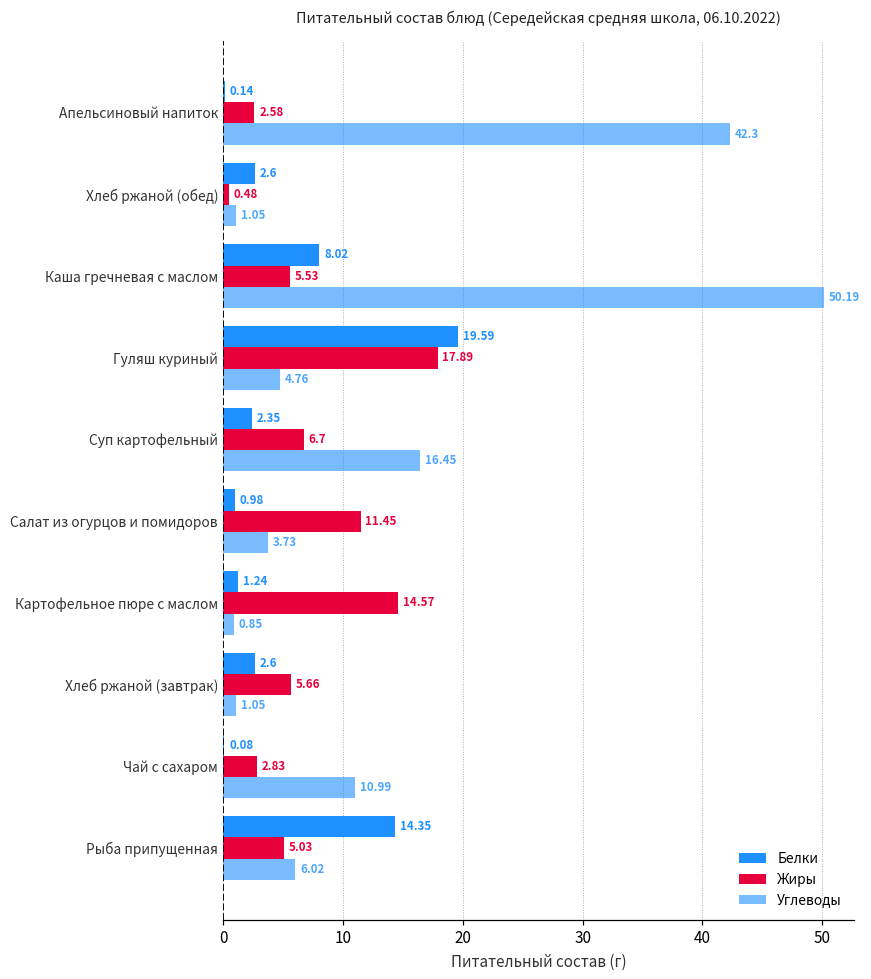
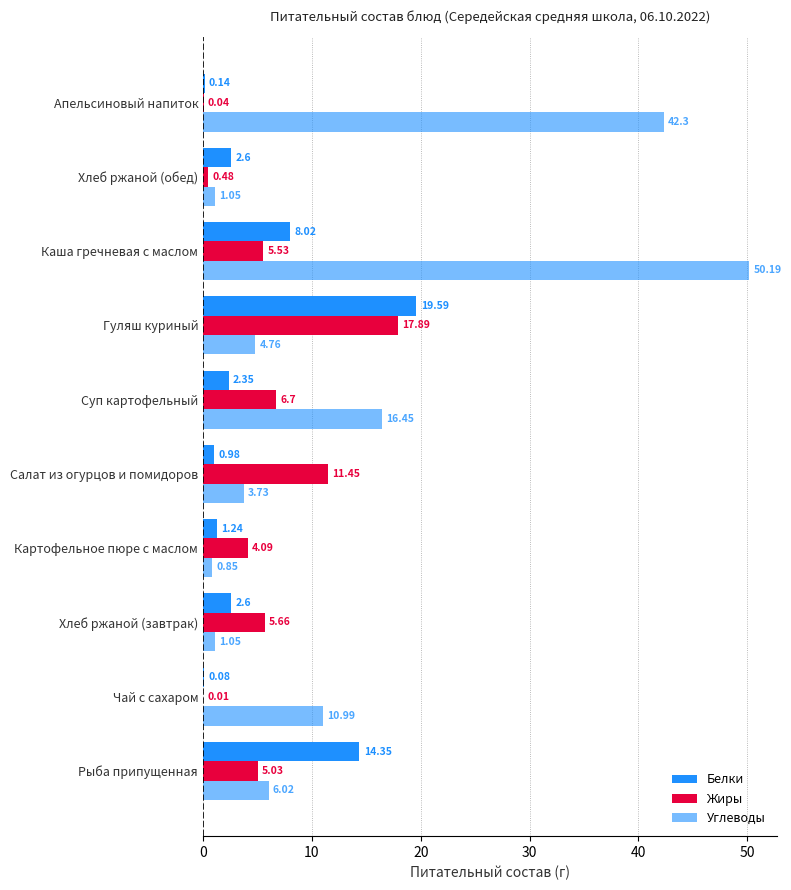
Жиры, Апельсиновый напиток: 2.58 -> 0.04
Жиры, Картофельное пюре с маслом: 14.57 -> 4.09
Жиры, Чай с сахаром: 2.83 -> 0.01
